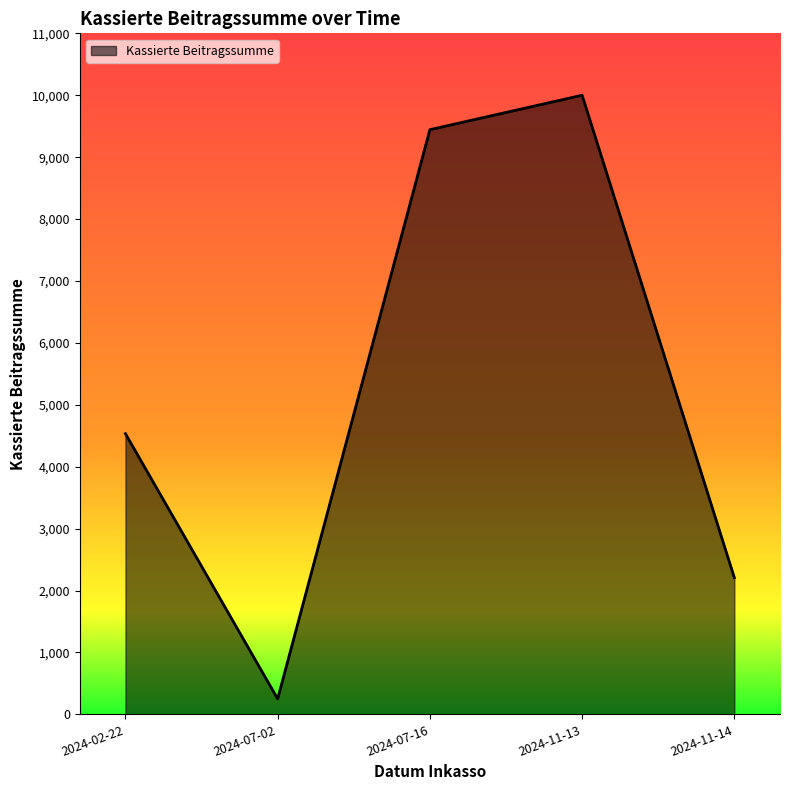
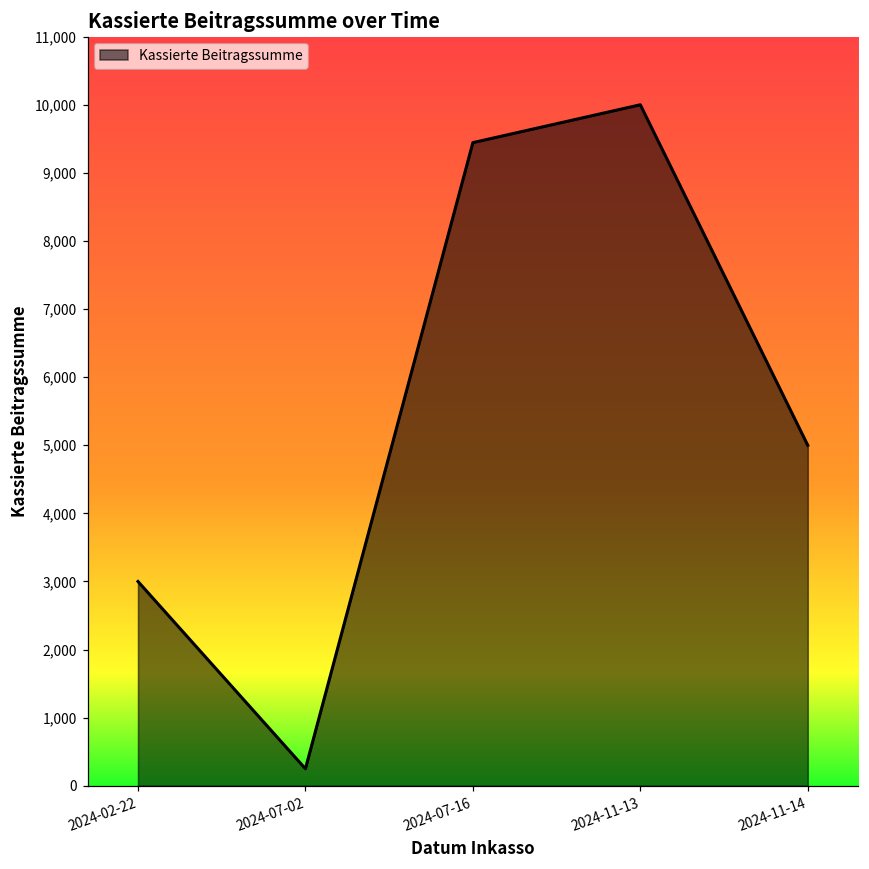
2024-02-22: 4,500 -> 3,000
2024-11-14: 2,200 -> 5,000
